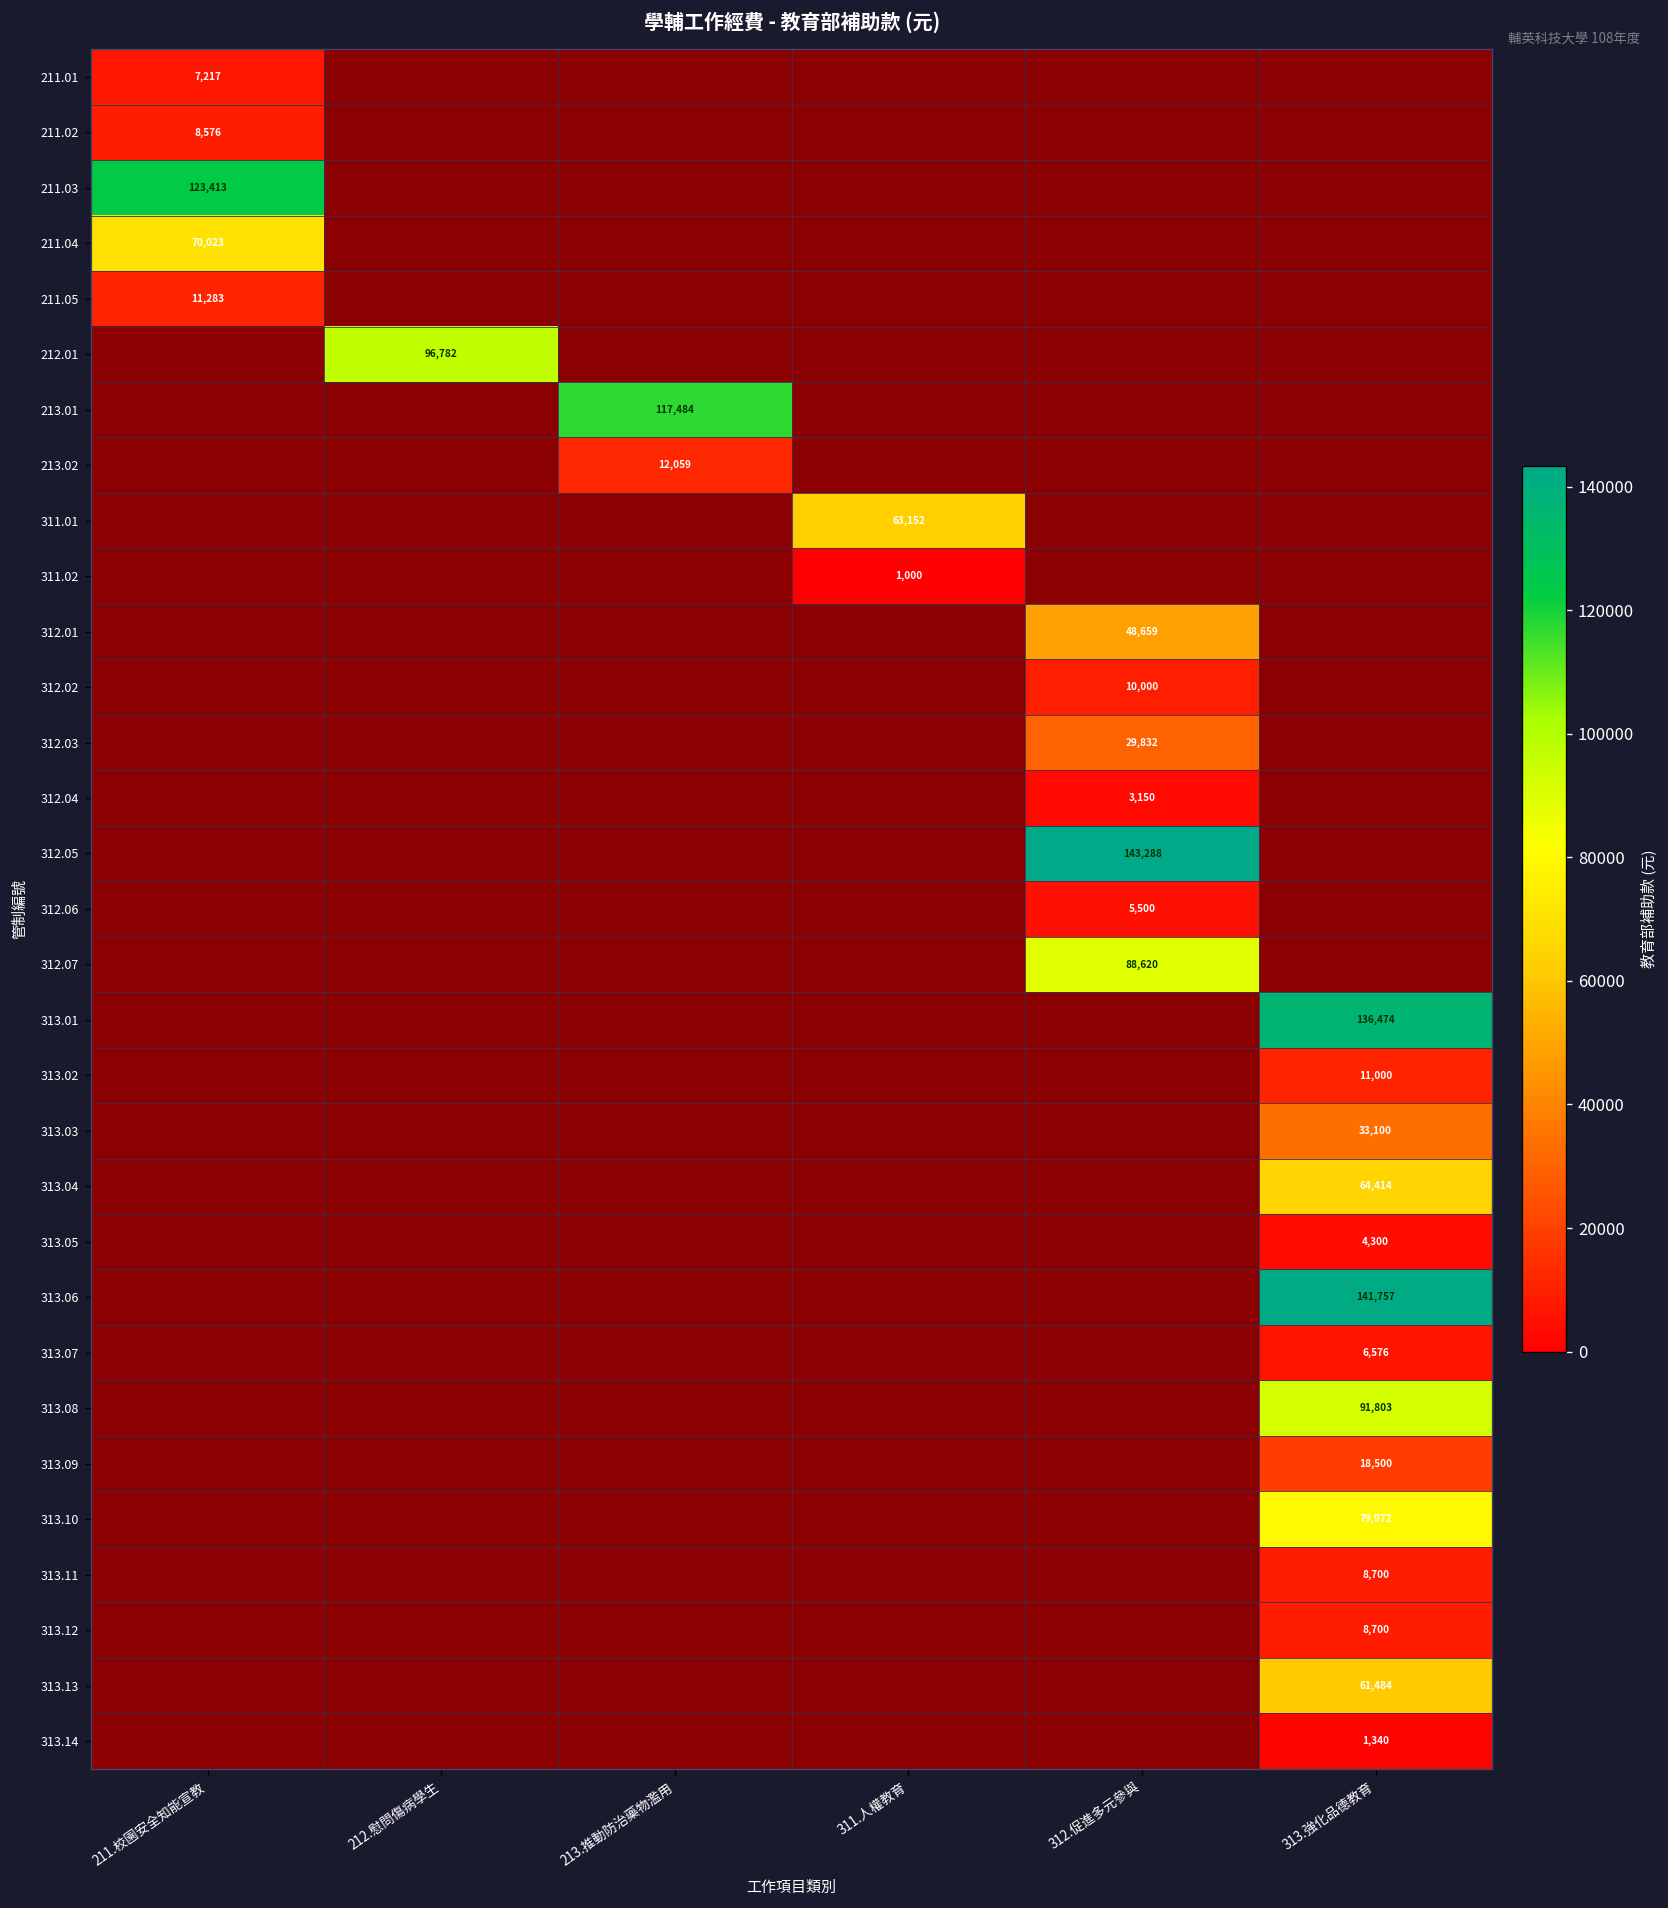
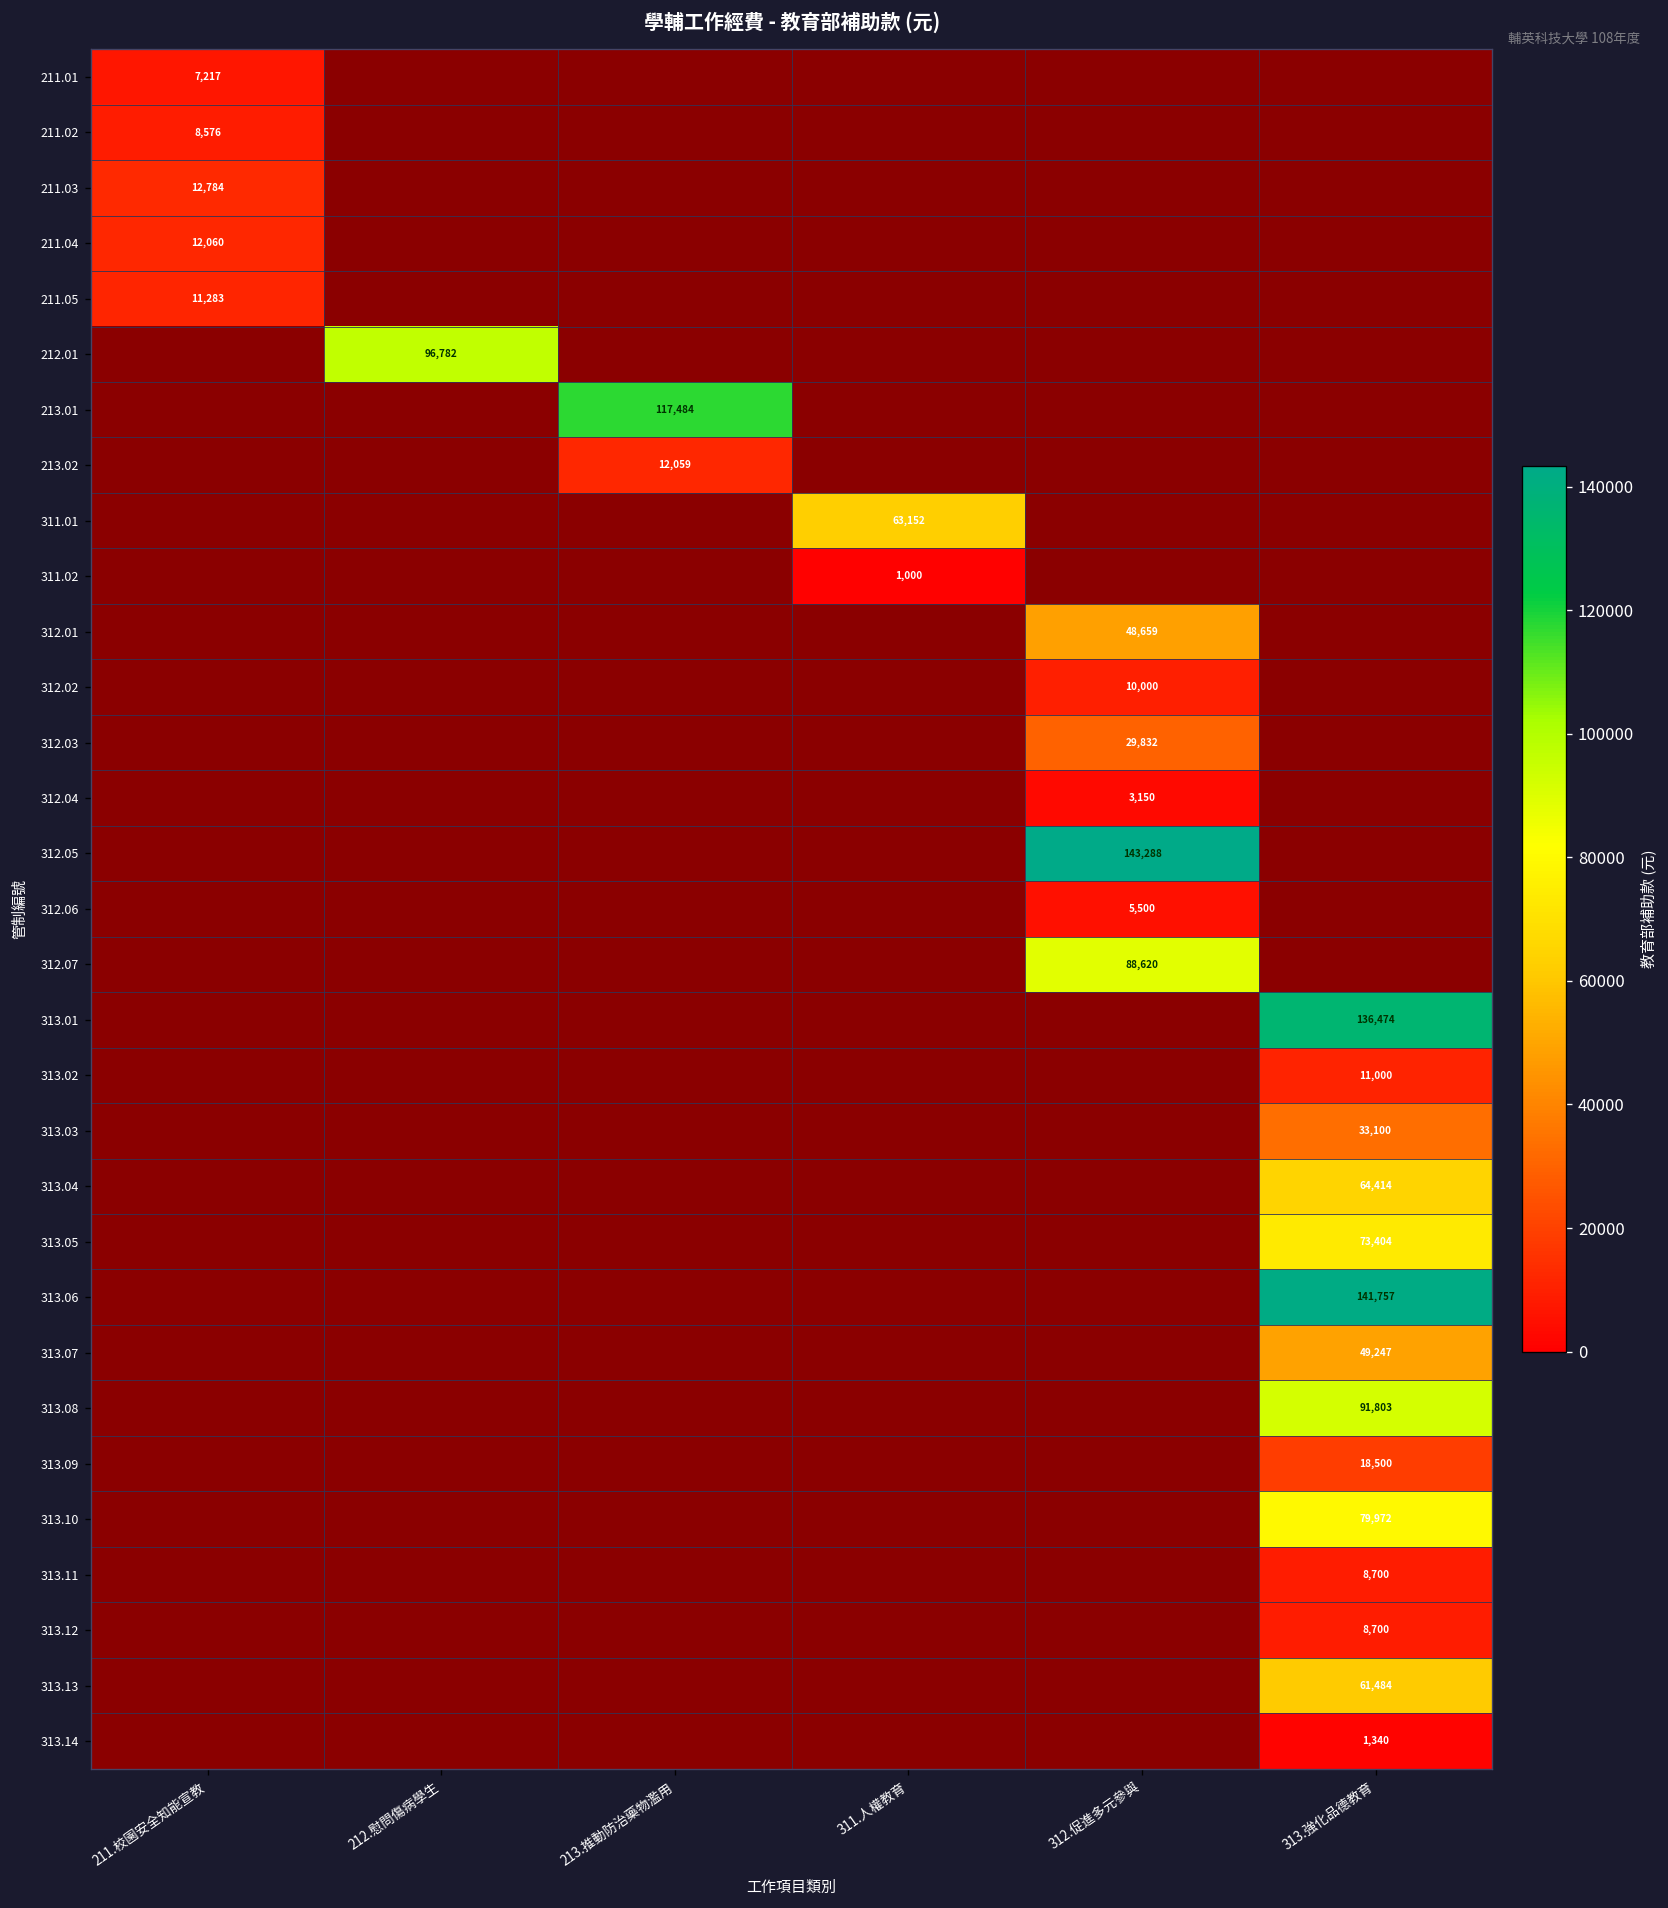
211.03, 211.校園安全知能宣教: 123,413 -> 12,784
211.04, 211.校園安全知能宣教: 70,023 -> 12,060
313.05, 313.強化品德教育: 4,300 -> 73,404
313.07, 313.強化品德教育: 6,576 -> 49,247
